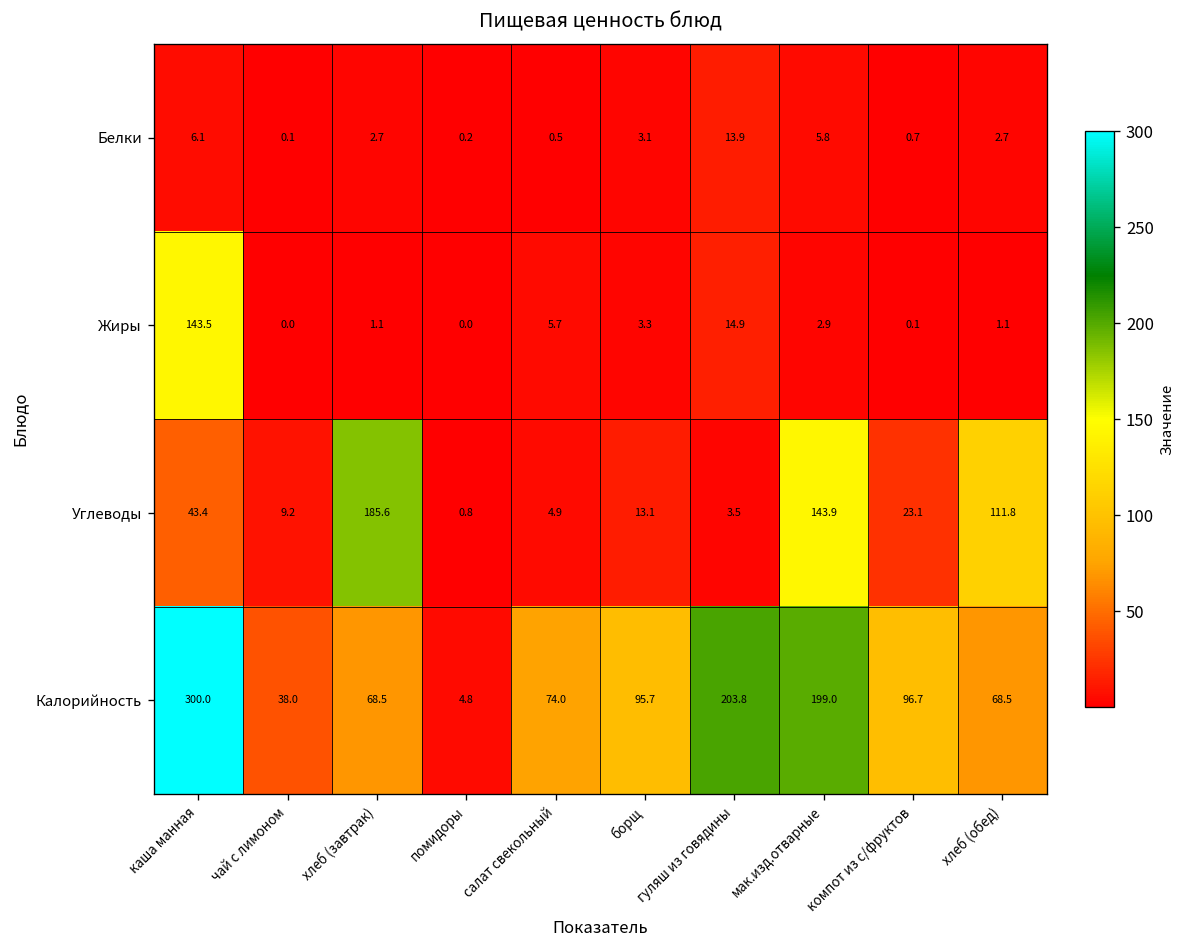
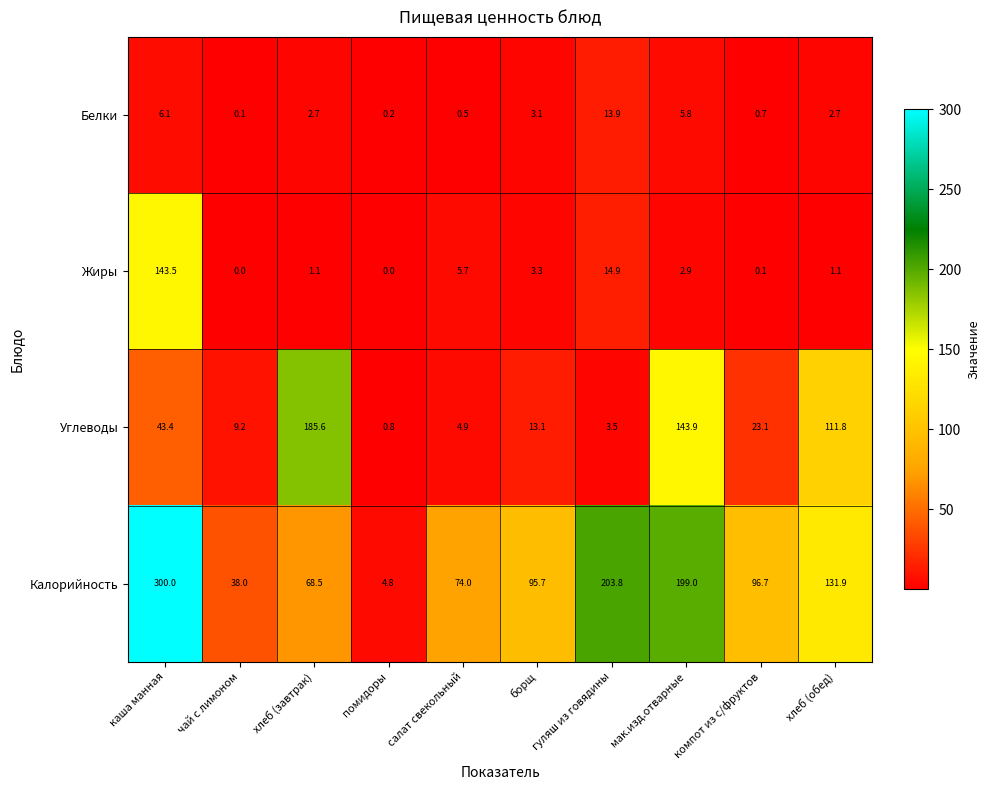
Калорийность, хлеб (обед): 68.5 -> 131.9
